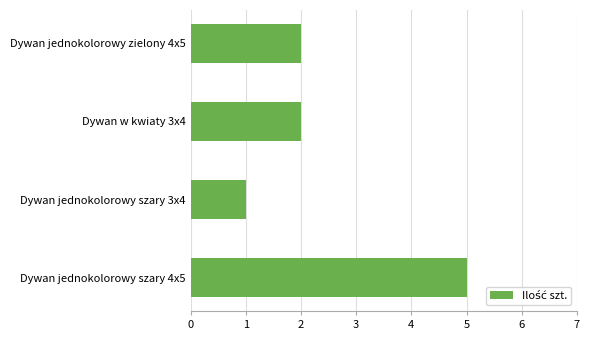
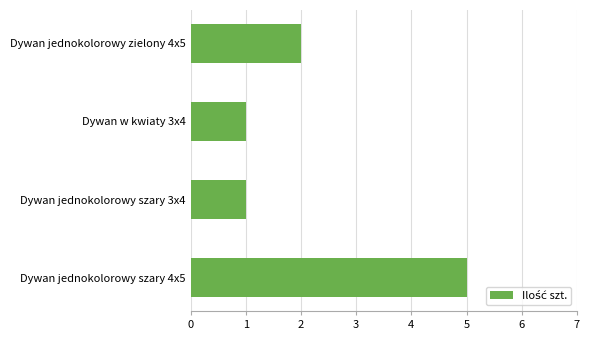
Dywan w kwiaty 3x4: 2 -> 1
